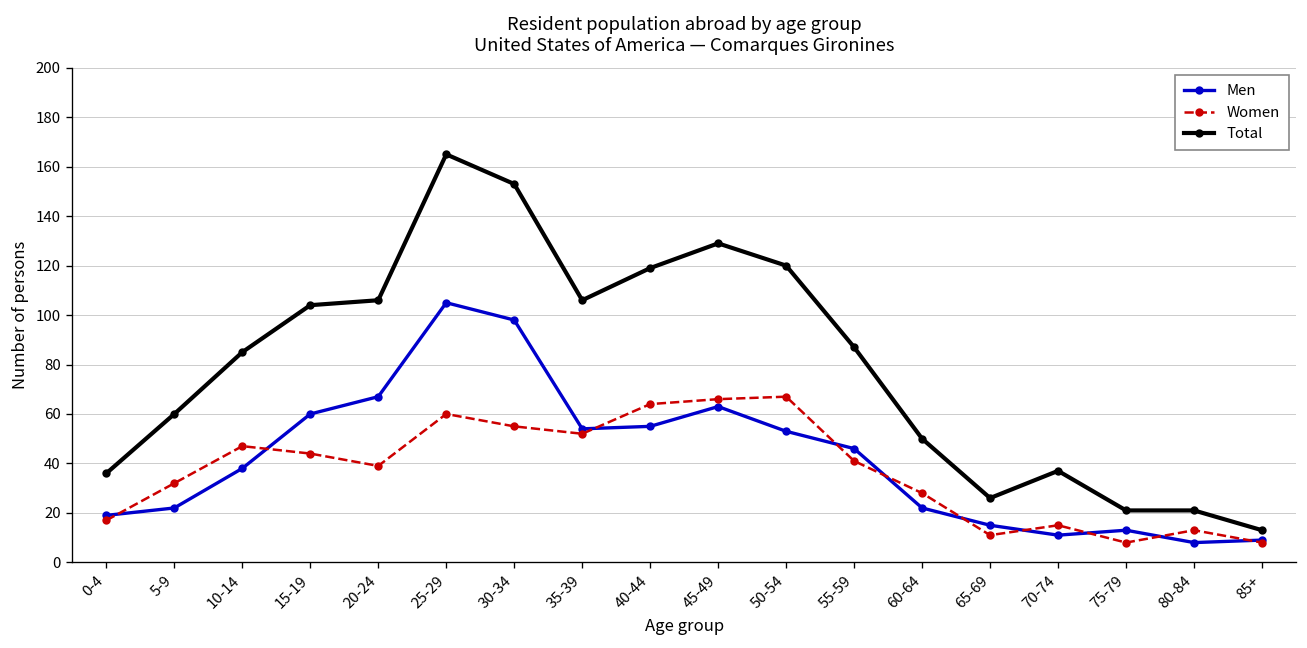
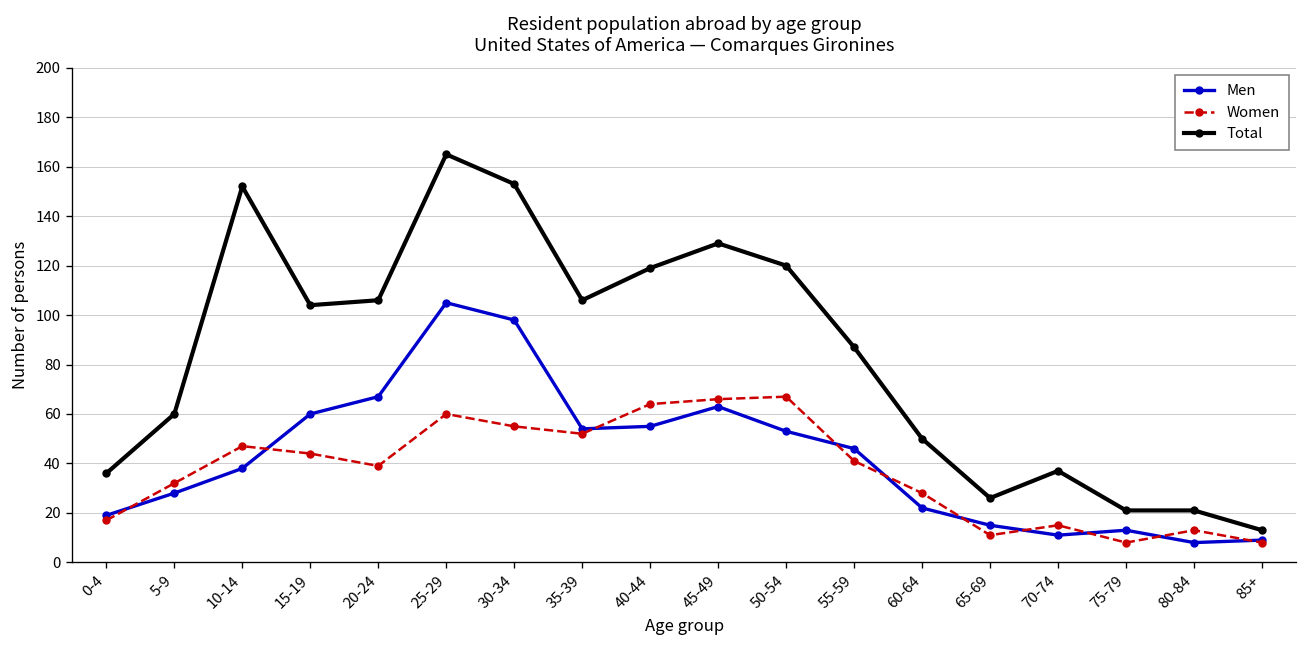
Men, 5-9: 22 -> 28
Total, 10-14: 85 -> 152
